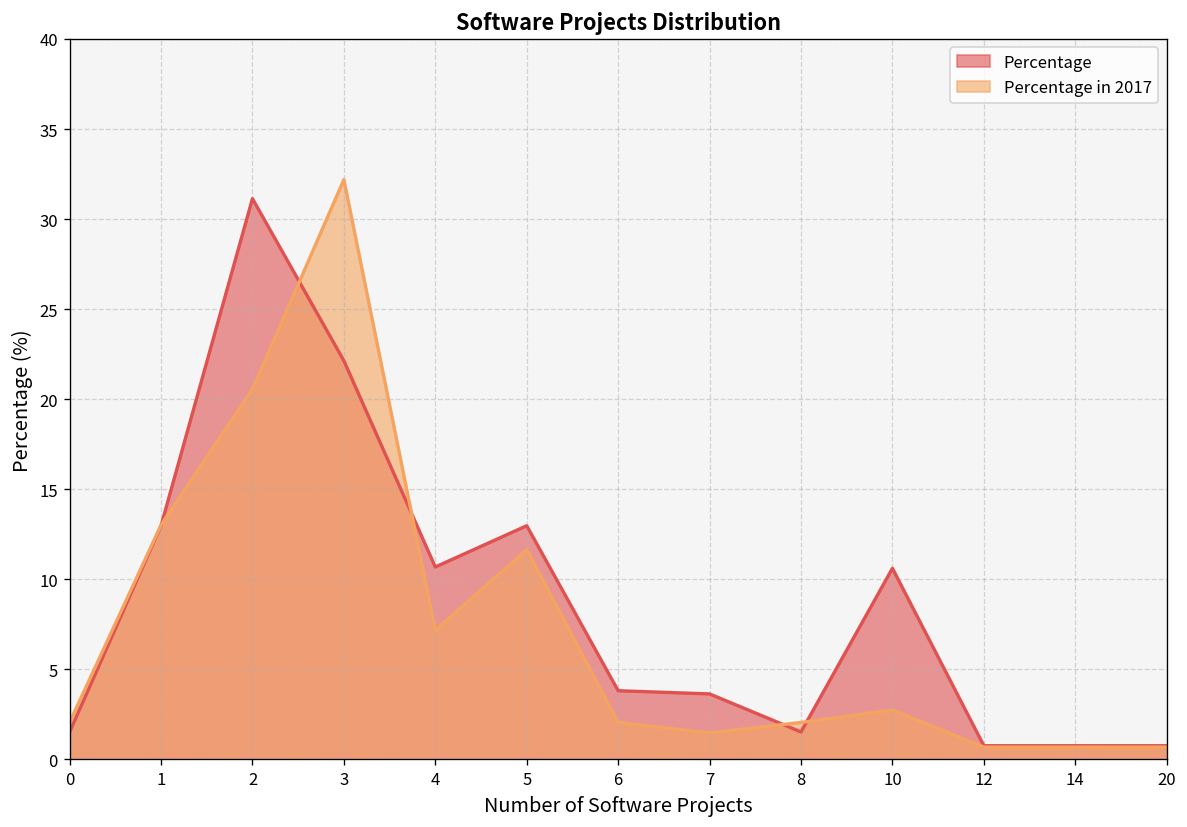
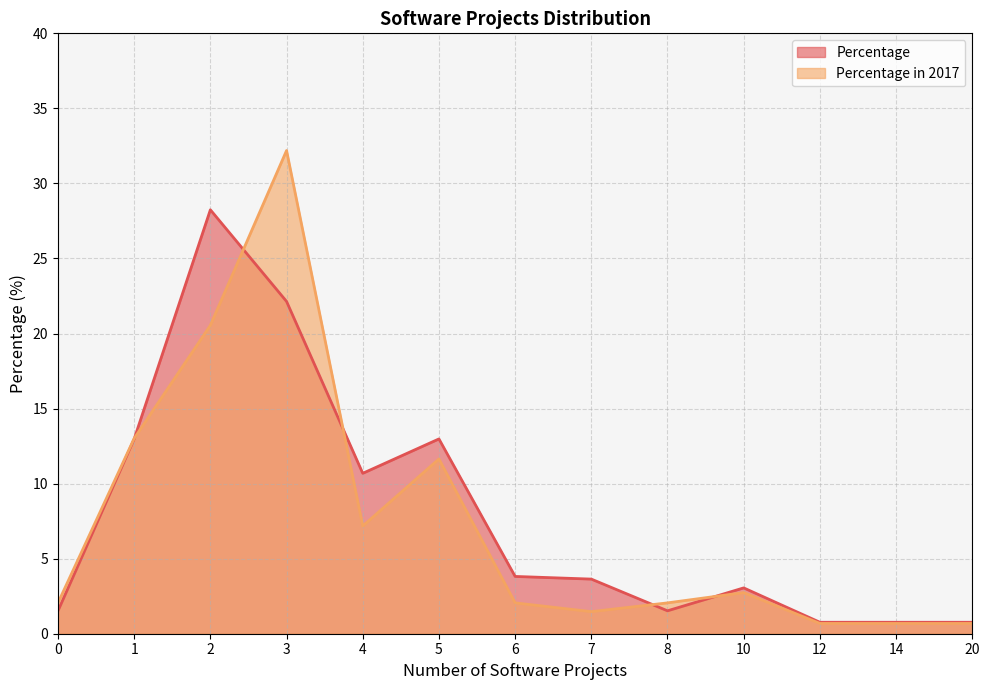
Percentage, 2: 31.1 -> 28.2
Percentage, 10: 10.6 -> 3.1
